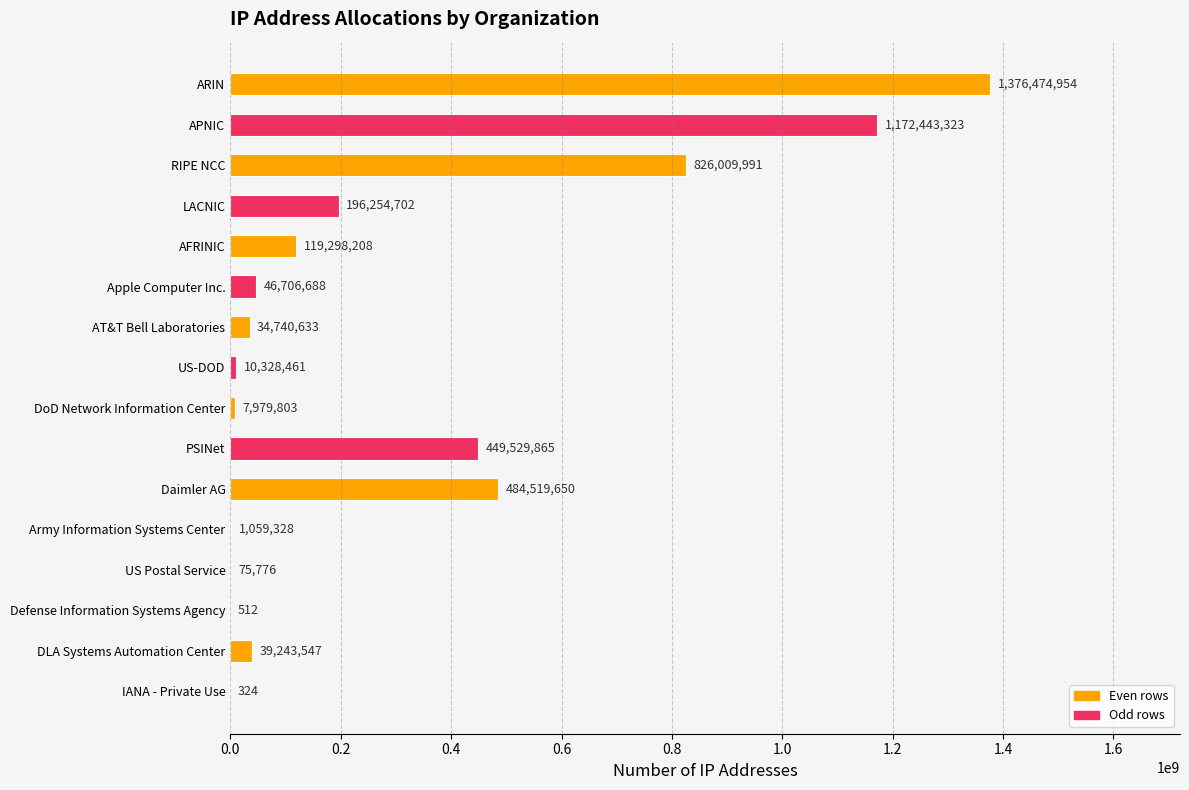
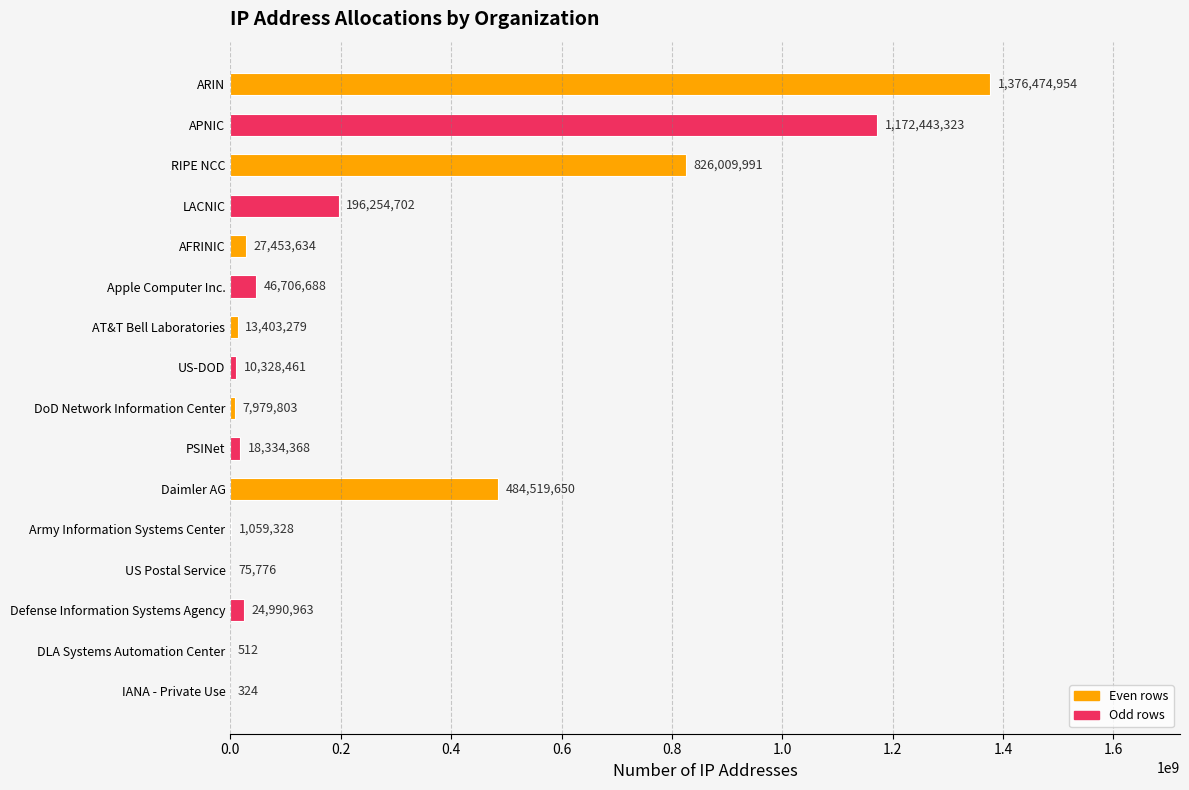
AFRINIC: 119,298,208 -> 27,453,634
AT&T Bell Laboratories: 34,740,633 -> 13,403,279
PSINet: 449,529,865 -> 18,334,368
Defense Information Systems Agency: 512 -> 24,990,963
DLA Systems Automation Center: 39,243,547 -> 512
